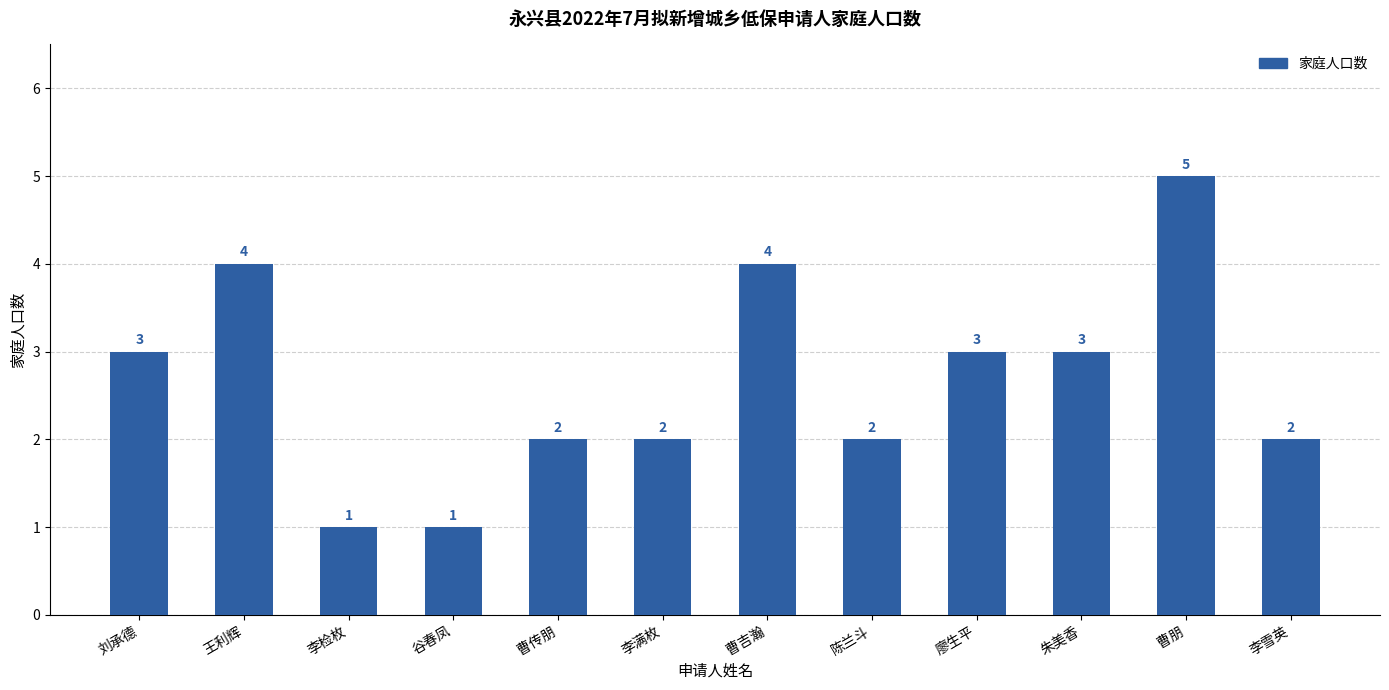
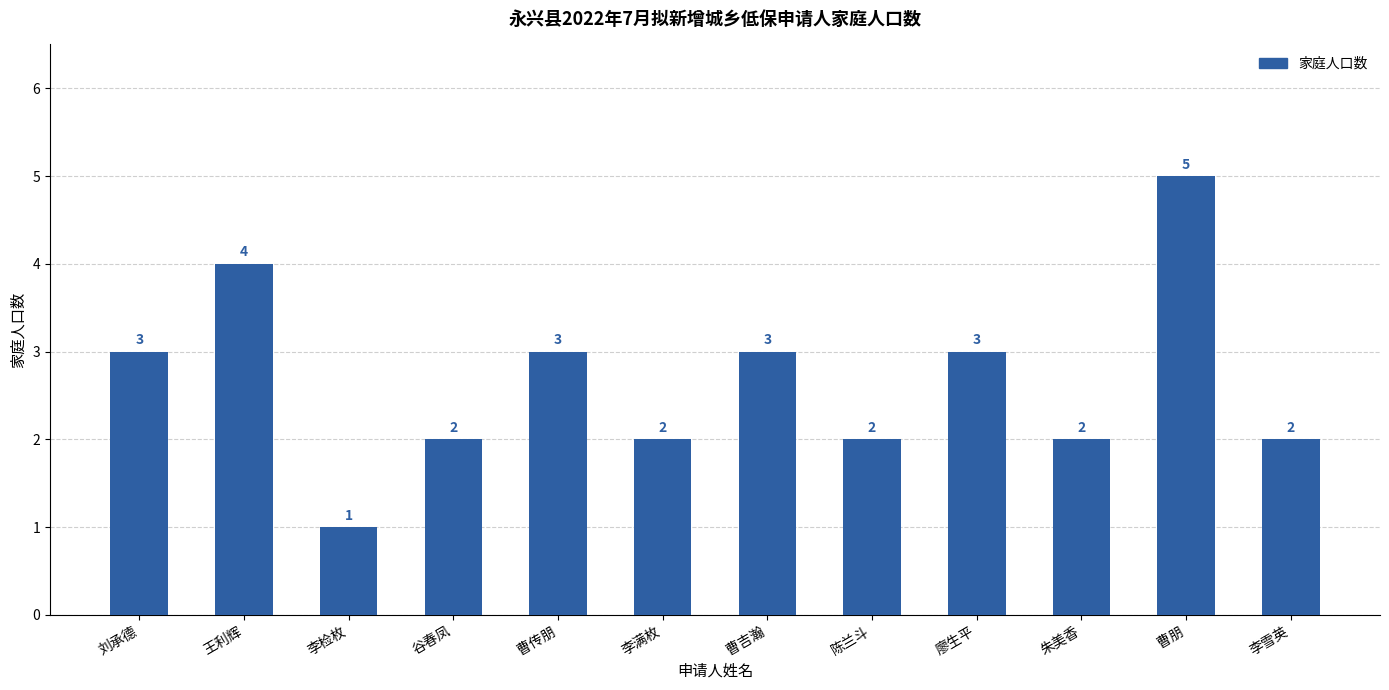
谷春凤: 1 -> 2
曹传朋: 2 -> 3
曹吉瀚: 4 -> 3
朱美香: 3 -> 2
